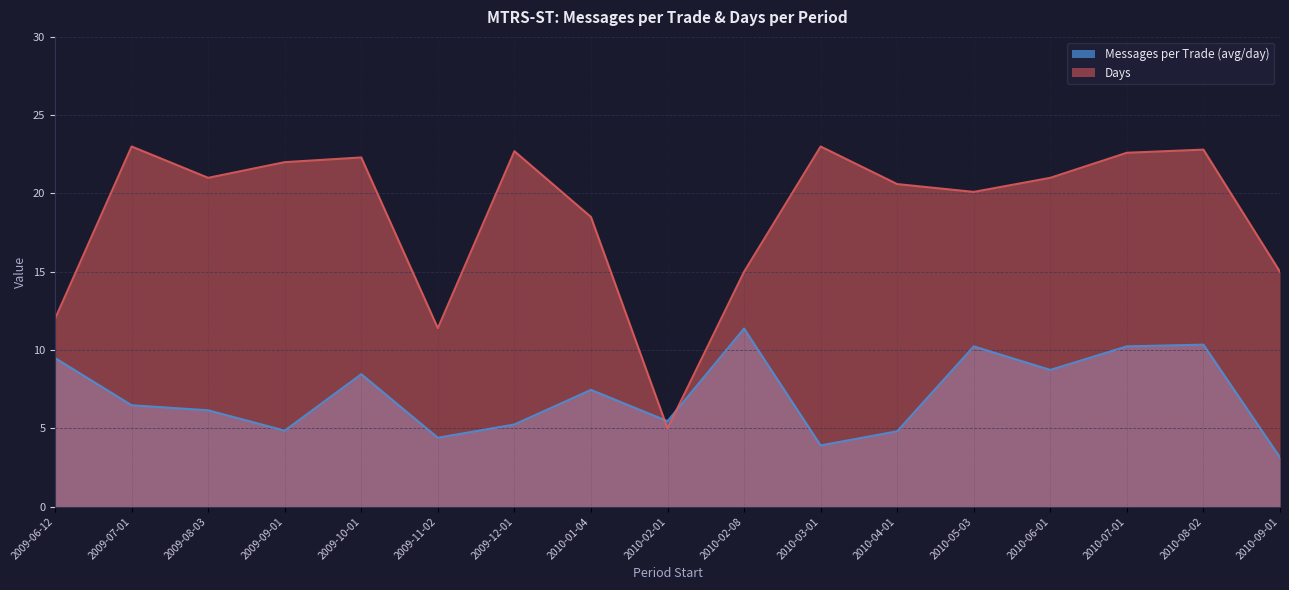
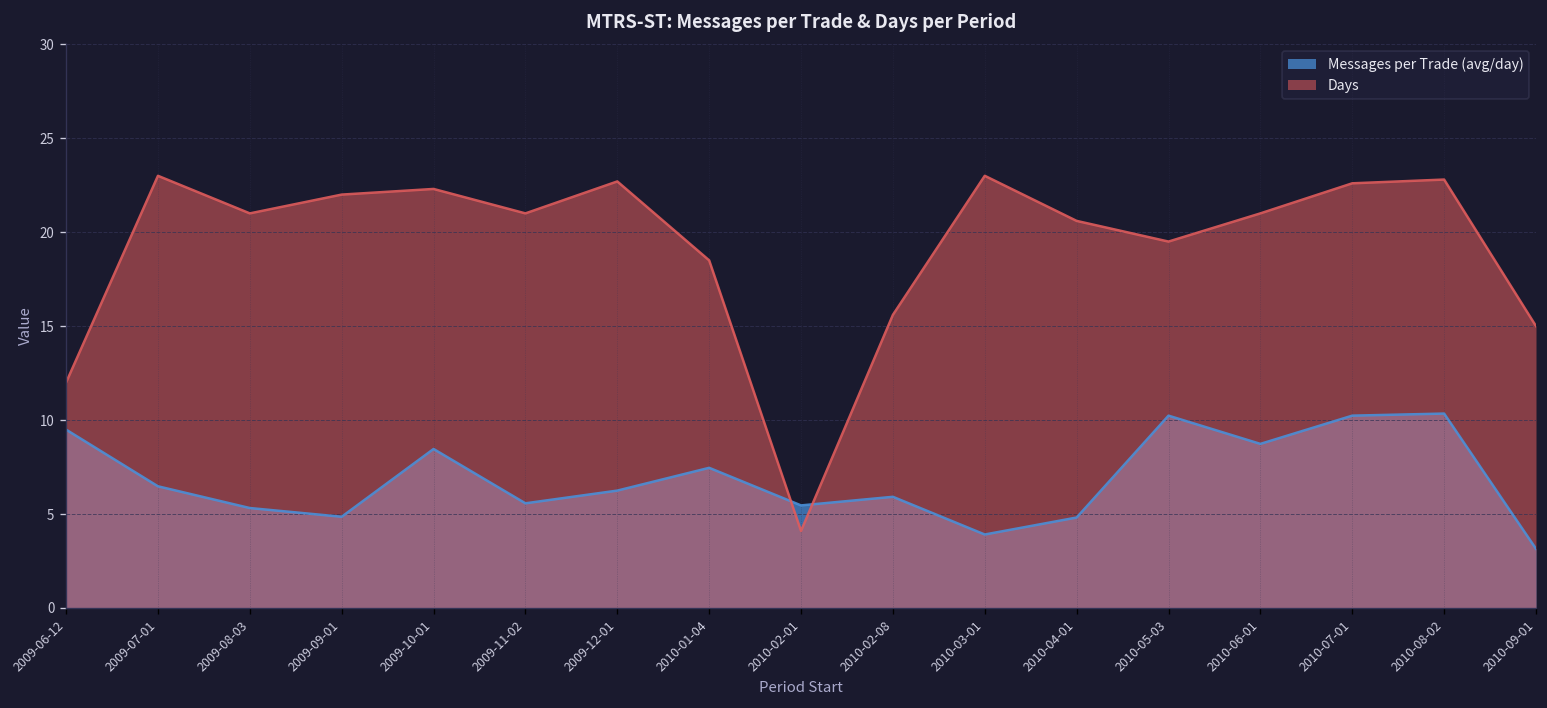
Messages per Trade (avg/day), 2009-08-03: 6.2 -> 5.3
Messages per Trade (avg/day), 2009-11-02: 4.4 -> 5.6
Days, 2009-11-02: 11.4 -> 21.0
Messages per Trade (avg/day), 2009-12-01: 5.2 -> 6.2
Days, 2010-02-01: 5.0 -> 4.1
Messages per Trade (avg/day), 2010-02-08: 11.4 -> 5.9
Days, 2010-02-08: 15.0 -> 15.6
Days, 2010-05-03: 20.1 -> 19.5
